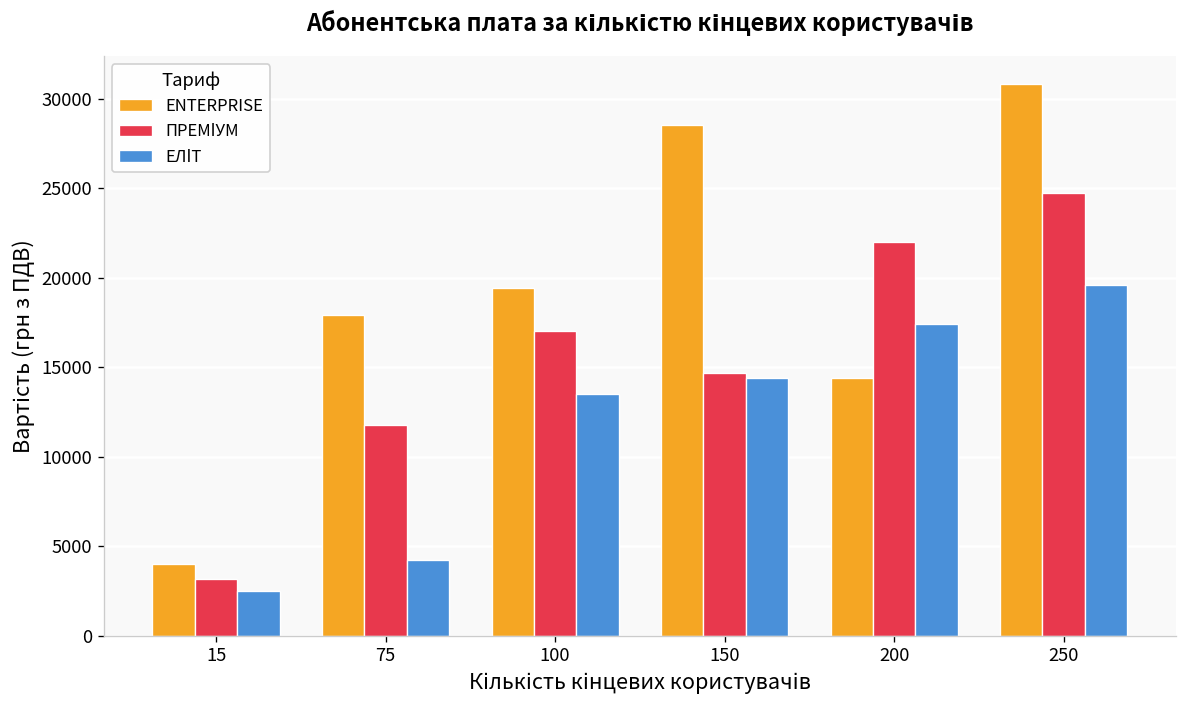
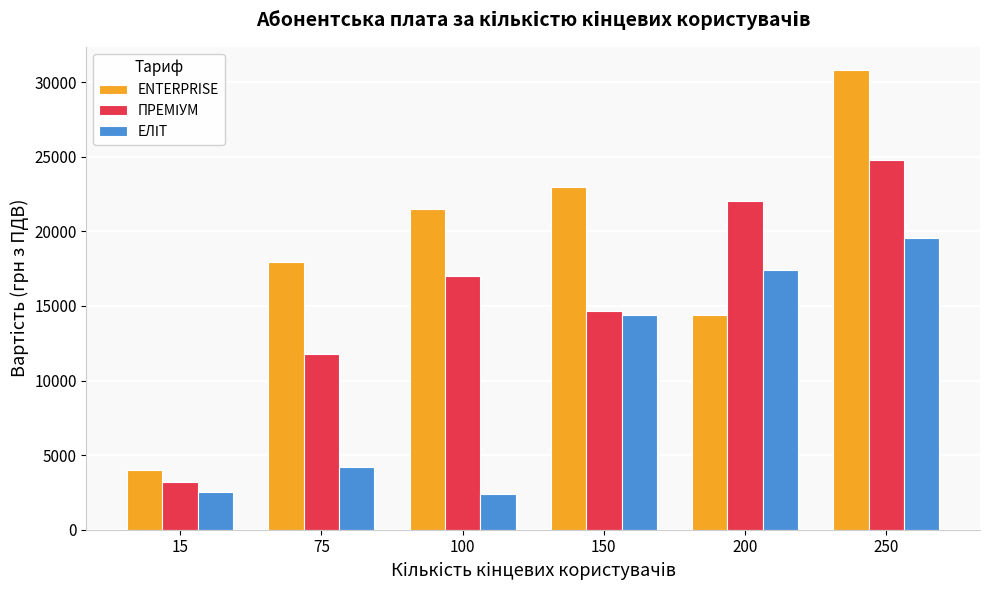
ENTERPRISE, 100: 19400 -> 21500
ЕЛІТ, 100: 13500 -> 2400
ENTERPRISE, 150: 28500 -> 23000
